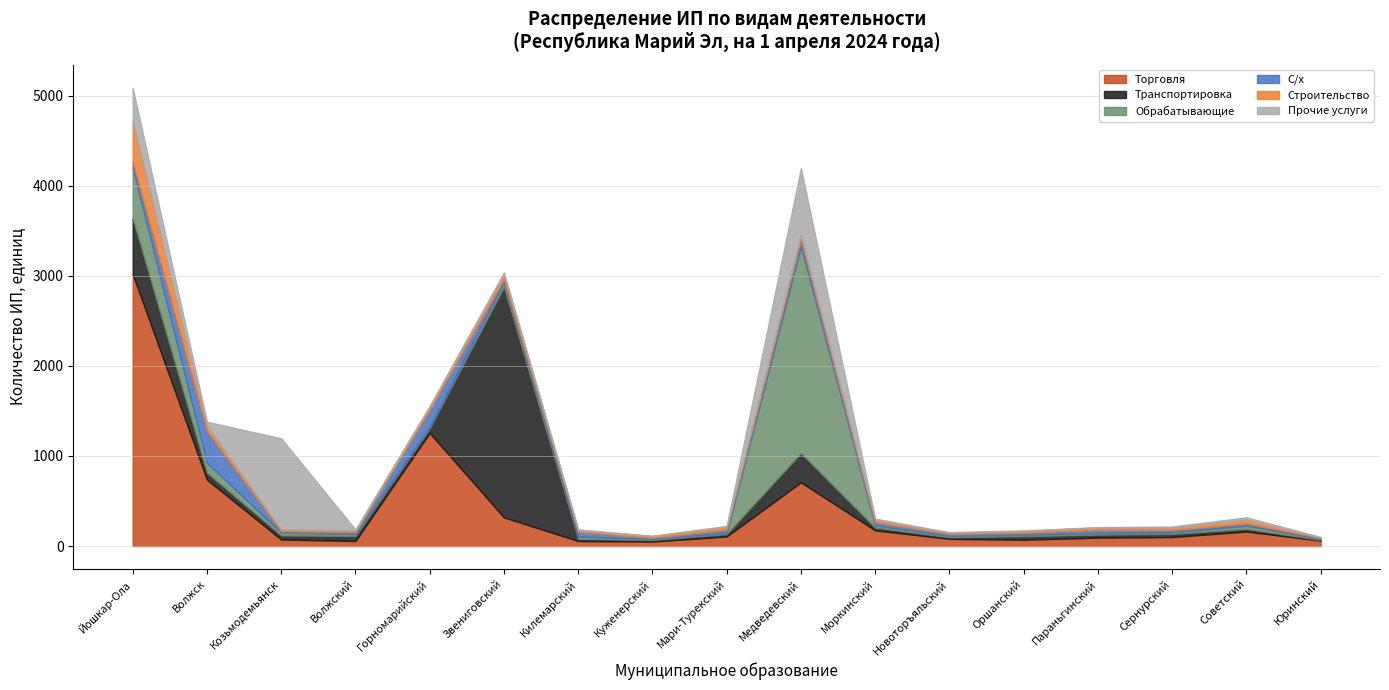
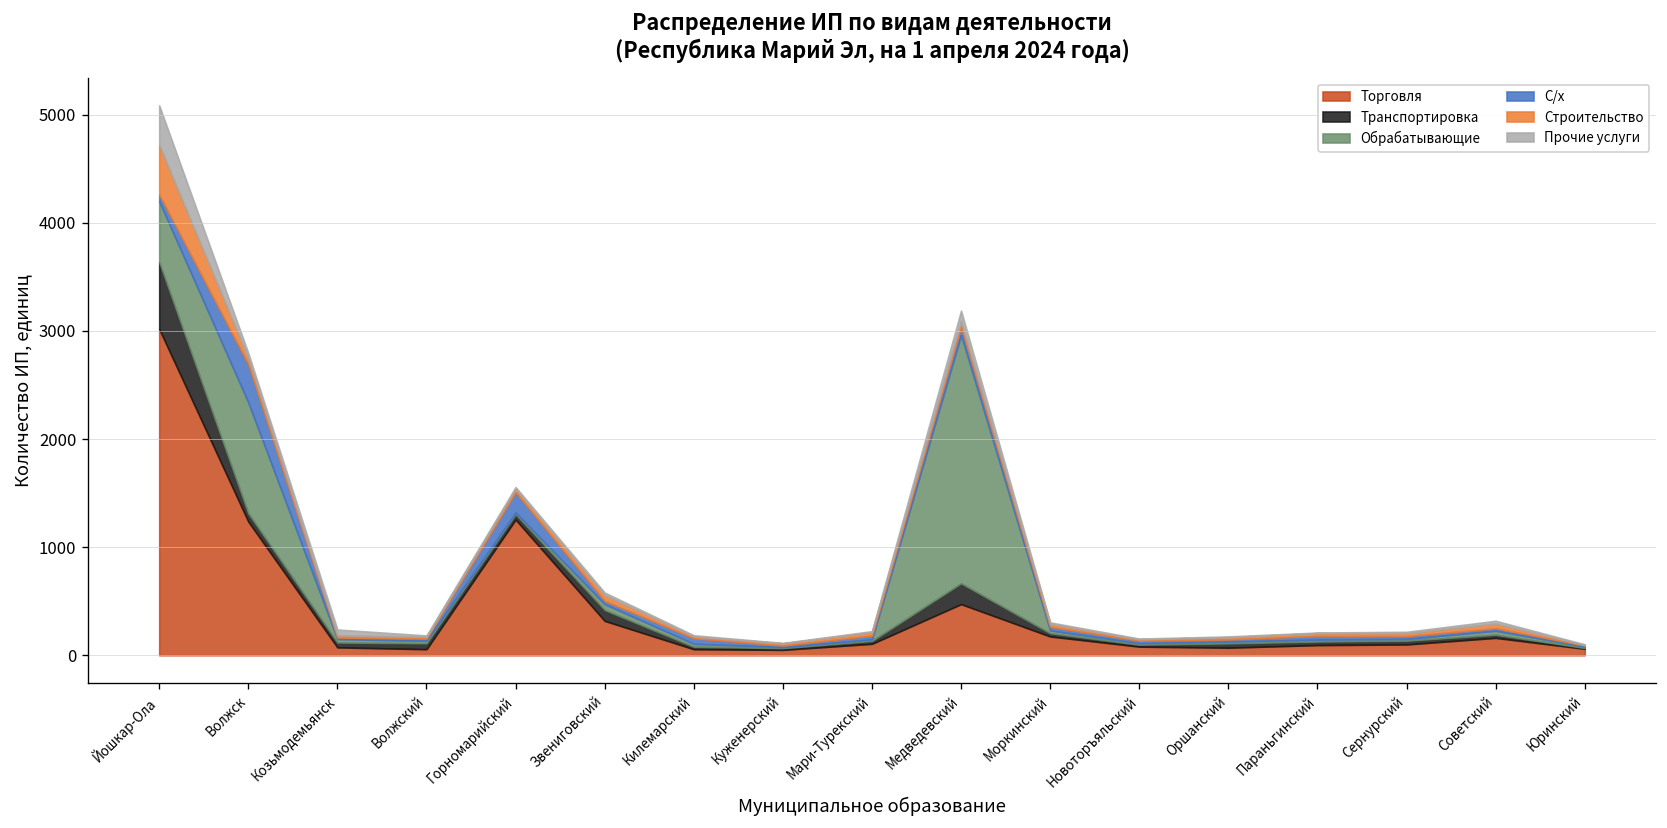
Торговля, Волжск: 700 -> 1200
Обрабатывающие, Волжск: 100 -> 1000
Прочие услуги, Козьмодемьянск: 1000 -> 100
Транспортировка, Звениговский: 2600 -> 100
Торговля, Медведевский: 700 -> 500
Транспортировка, Медведевский: 300 -> 200
Прочие услуги, Медведевский: 700 -> 100
